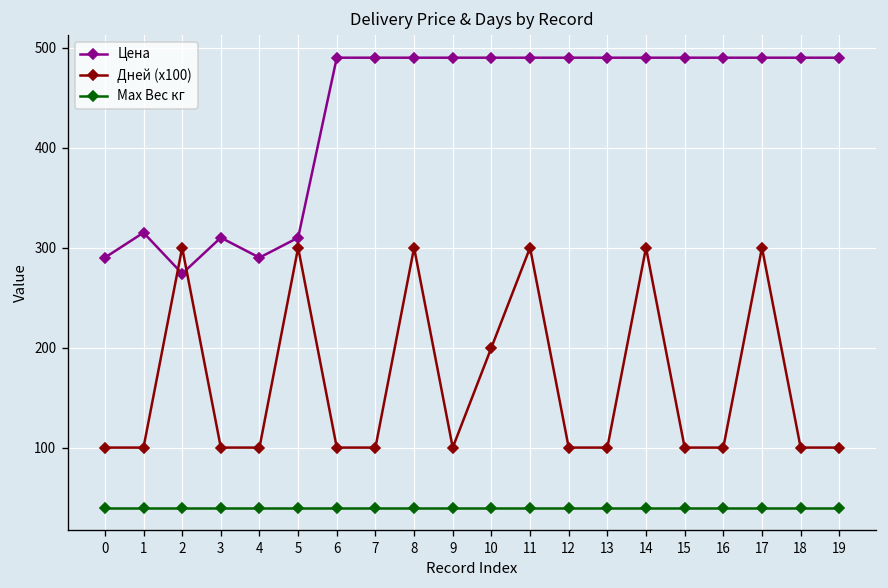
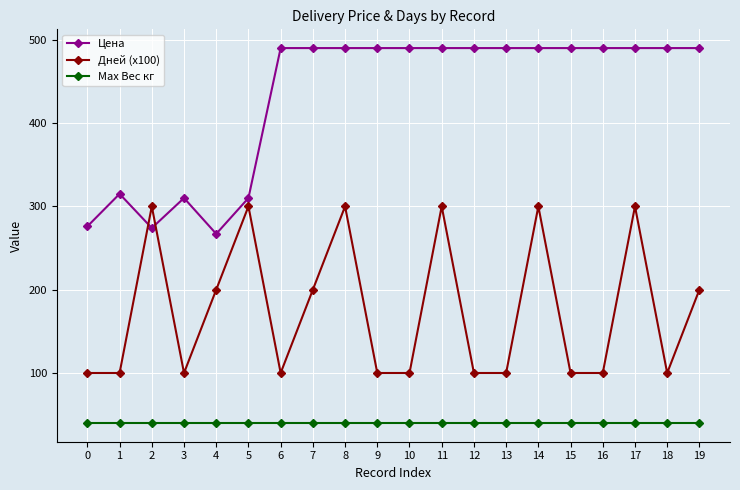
Цена, 0: 290 -> 280
Цена, 4: 290 -> 270
Дней (x100), 4: 100 -> 200
Дней (x100), 7: 100 -> 200
Дней (x100), 10: 200 -> 100
Дней (x100), 19: 100 -> 200
